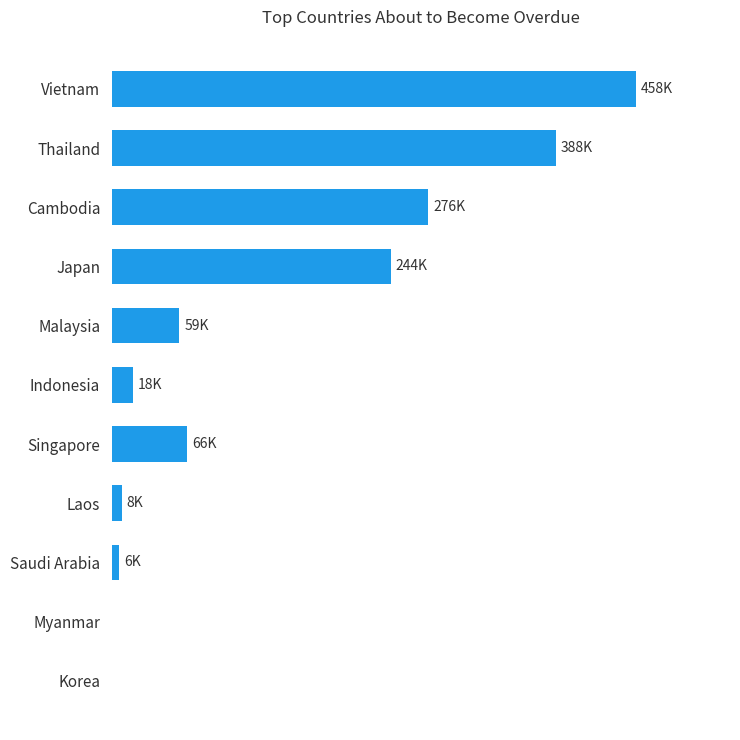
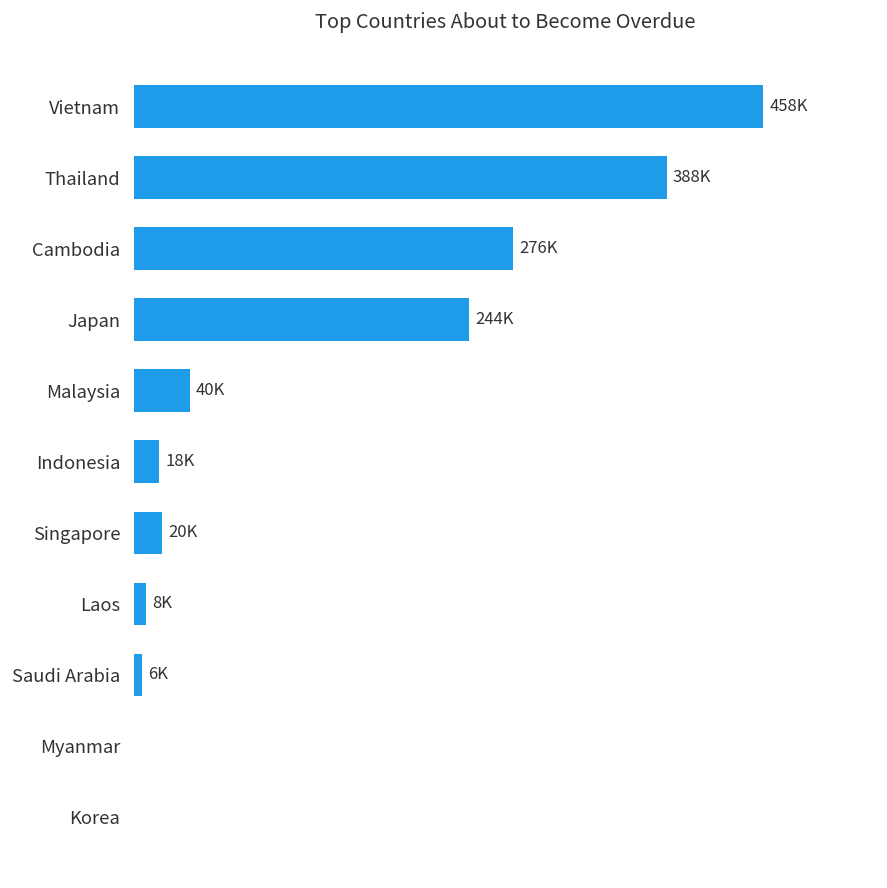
Malaysia: 59K -> 40K
Singapore: 66K -> 20K
